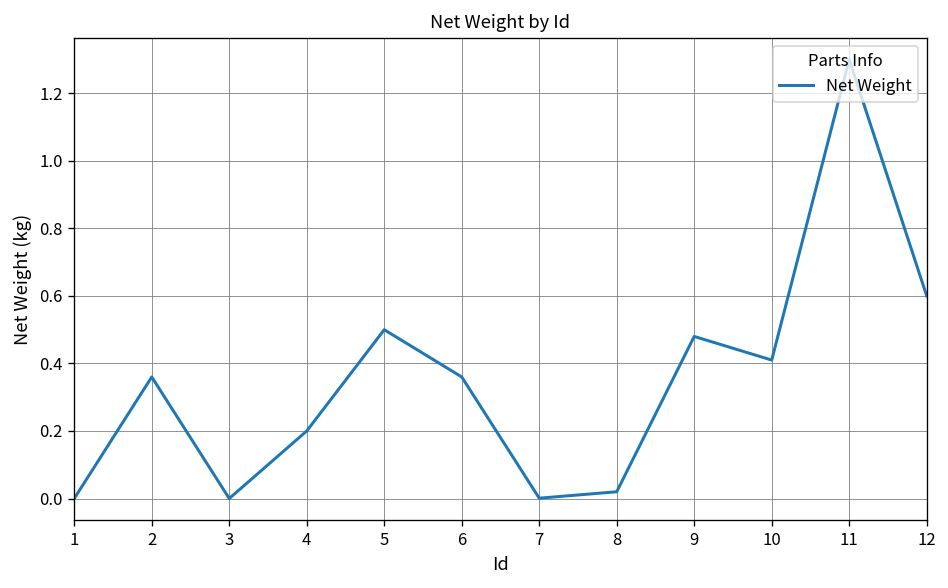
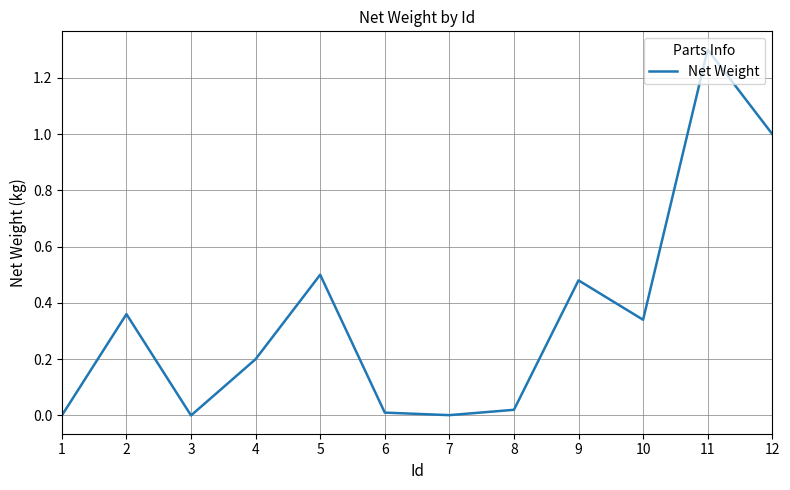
6: 0.36 -> 0.01
10: 0.41 -> 0.34
12: 0.6 -> 1.0
